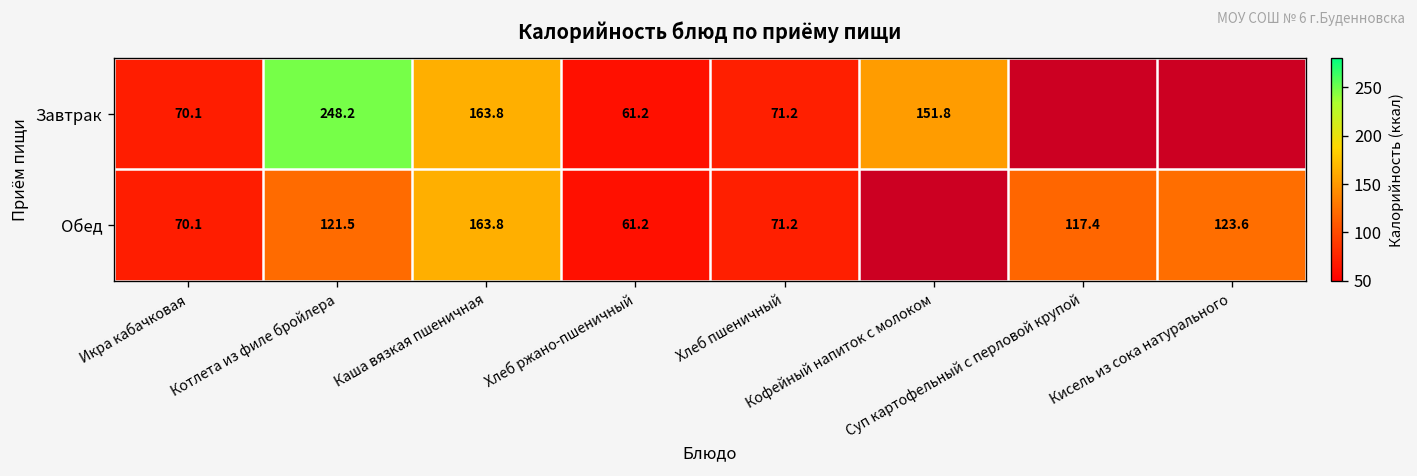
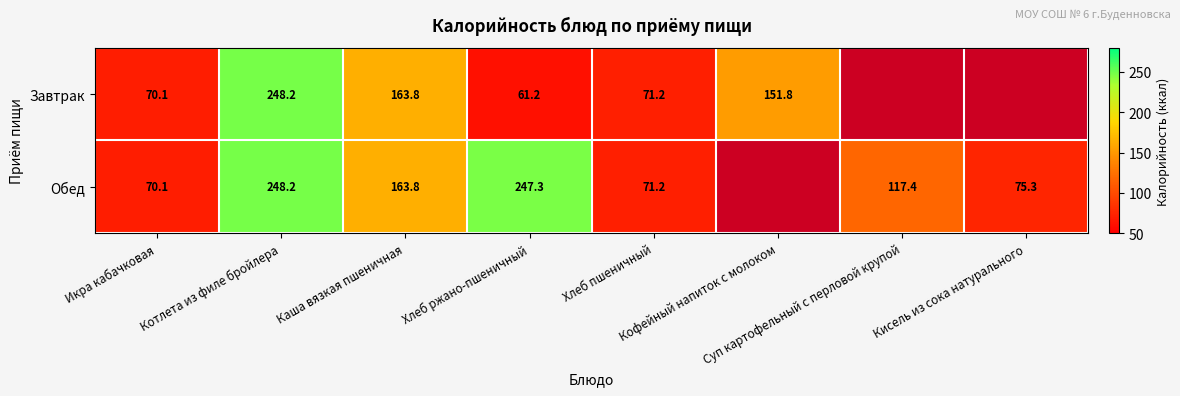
Обед, Котлета из филе бройлера: 121.5 -> 248.2
Обед, Хлеб ржано-пшеничный: 61.2 -> 247.3
Обед, Кисель из сока натурального: 123.6 -> 75.3
